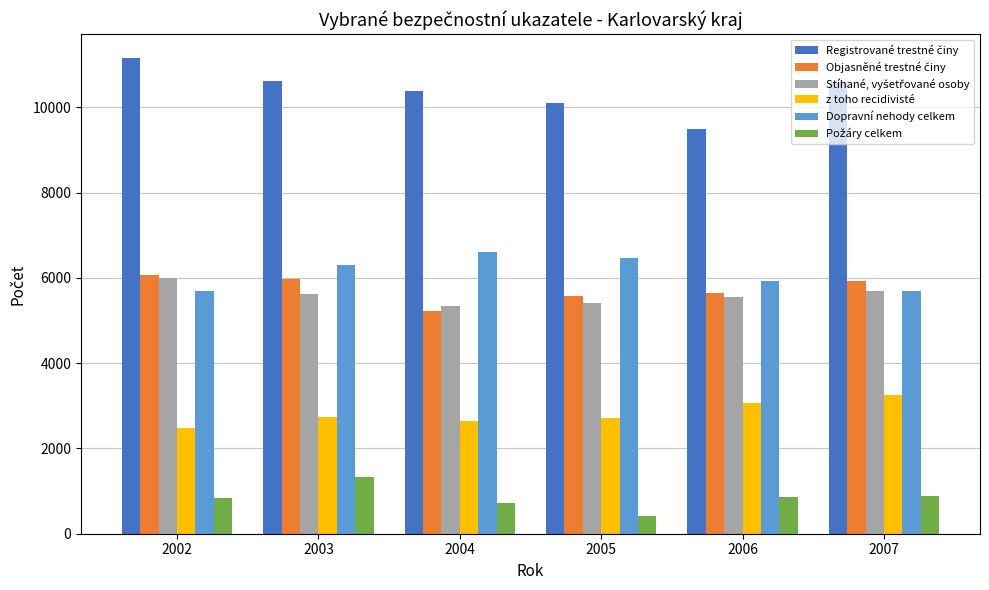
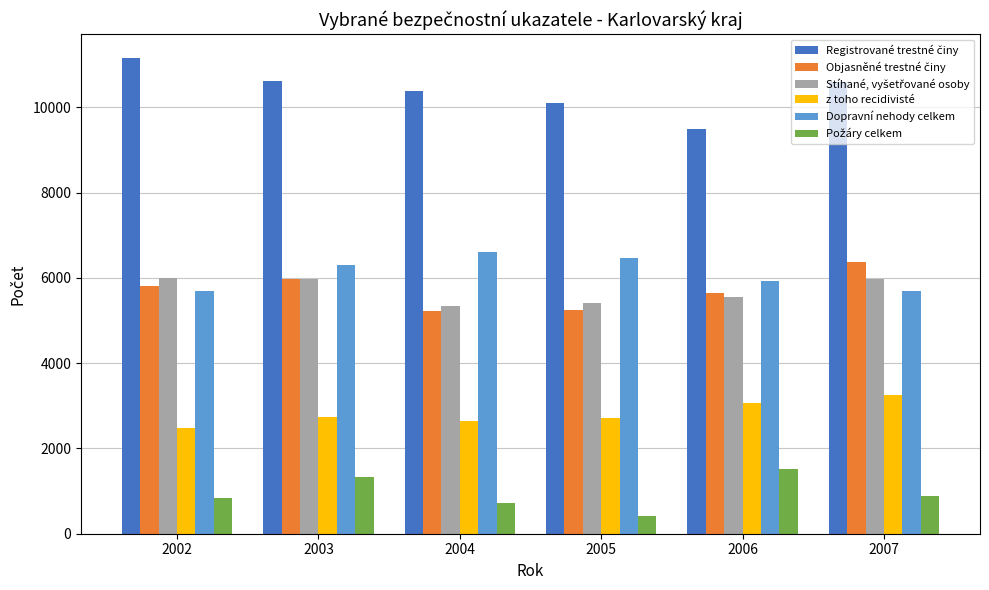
Objasněné trestné činy, 2002: 6100 -> 5800
Stíhané, vyšetřované osoby, 2003: 5600 -> 6000
Objasněné trestné činy, 2005: 5600 -> 5200
Požáry celkem, 2006: 900 -> 1500
Objasněné trestné činy, 2007: 5900 -> 6400
Stíhané, vyšetřované osoby, 2007: 5700 -> 6000
